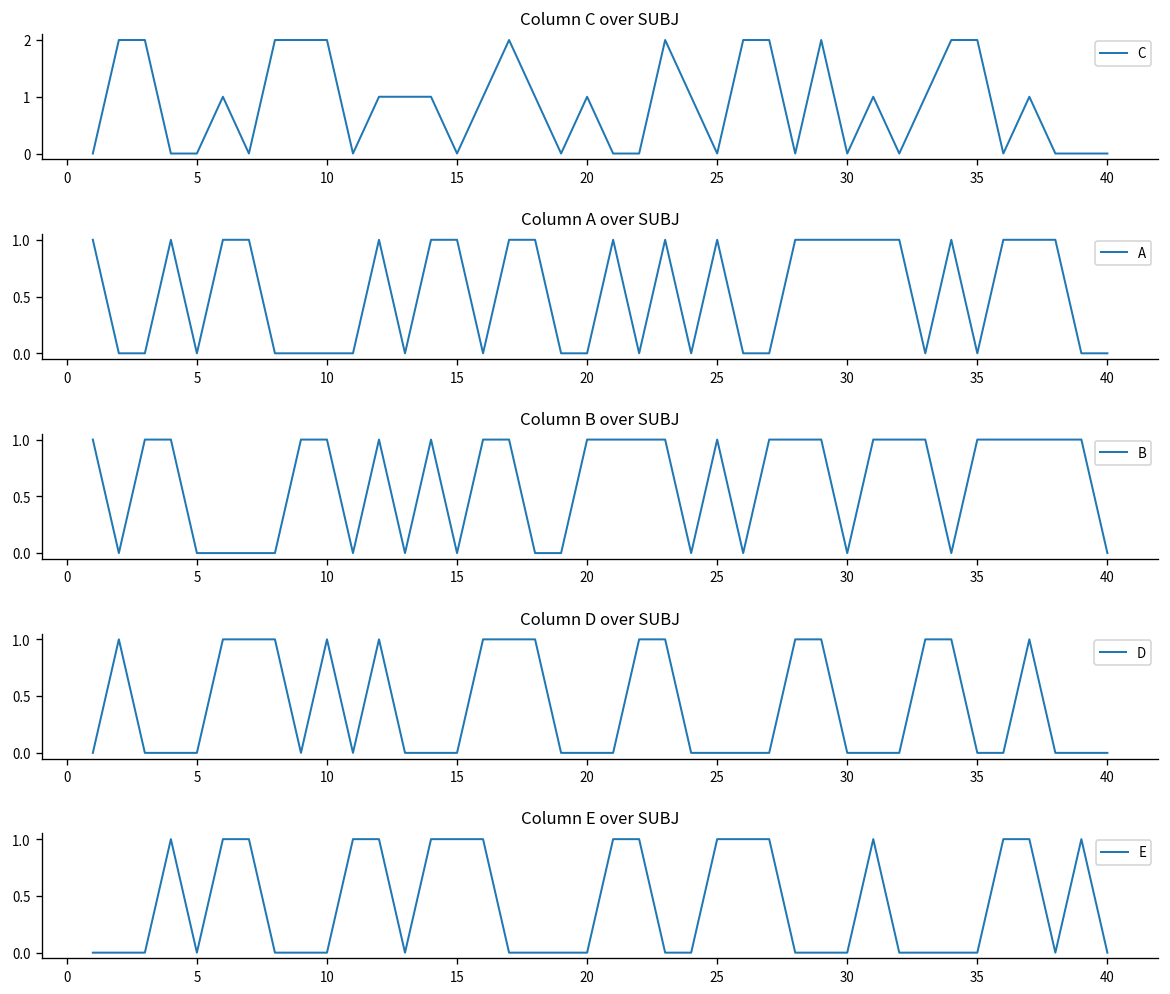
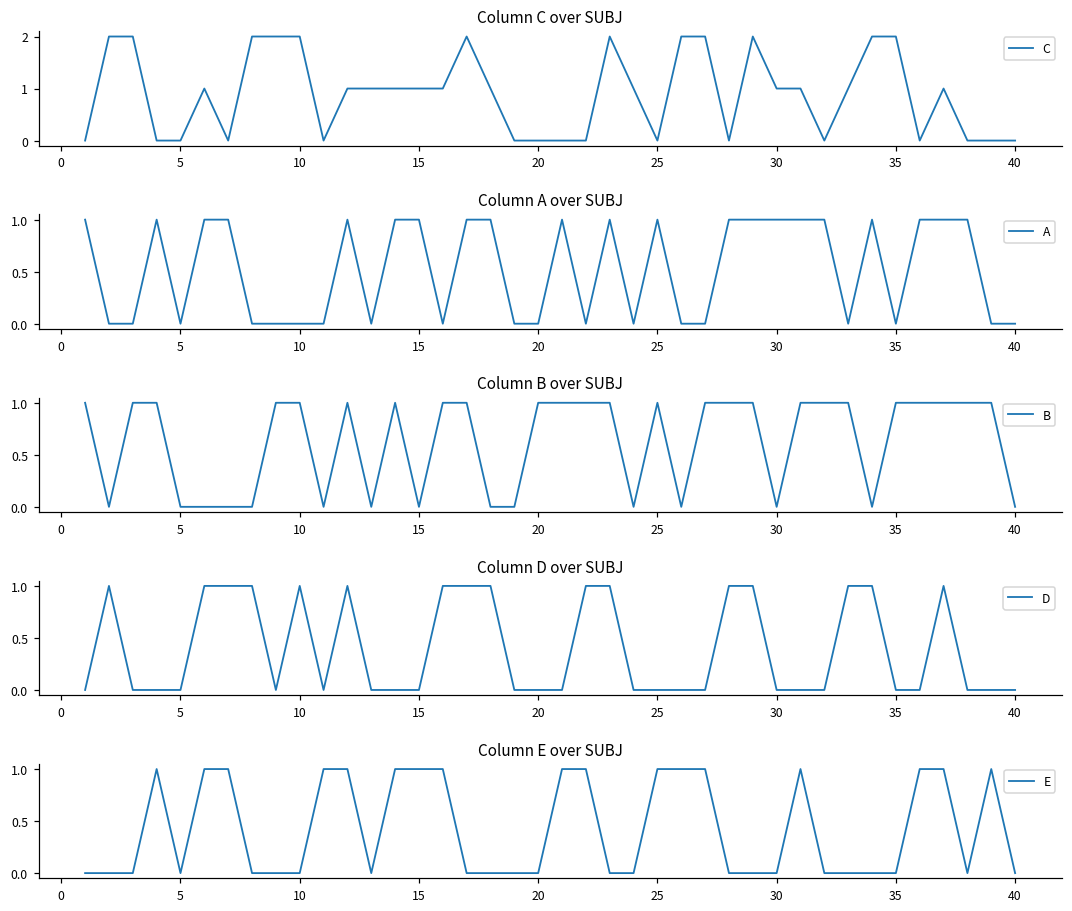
Column C over SUBJ, 15: 0 -> 1
Column C over SUBJ, 20: 1 -> 0
Column C over SUBJ, 30: 0 -> 1
